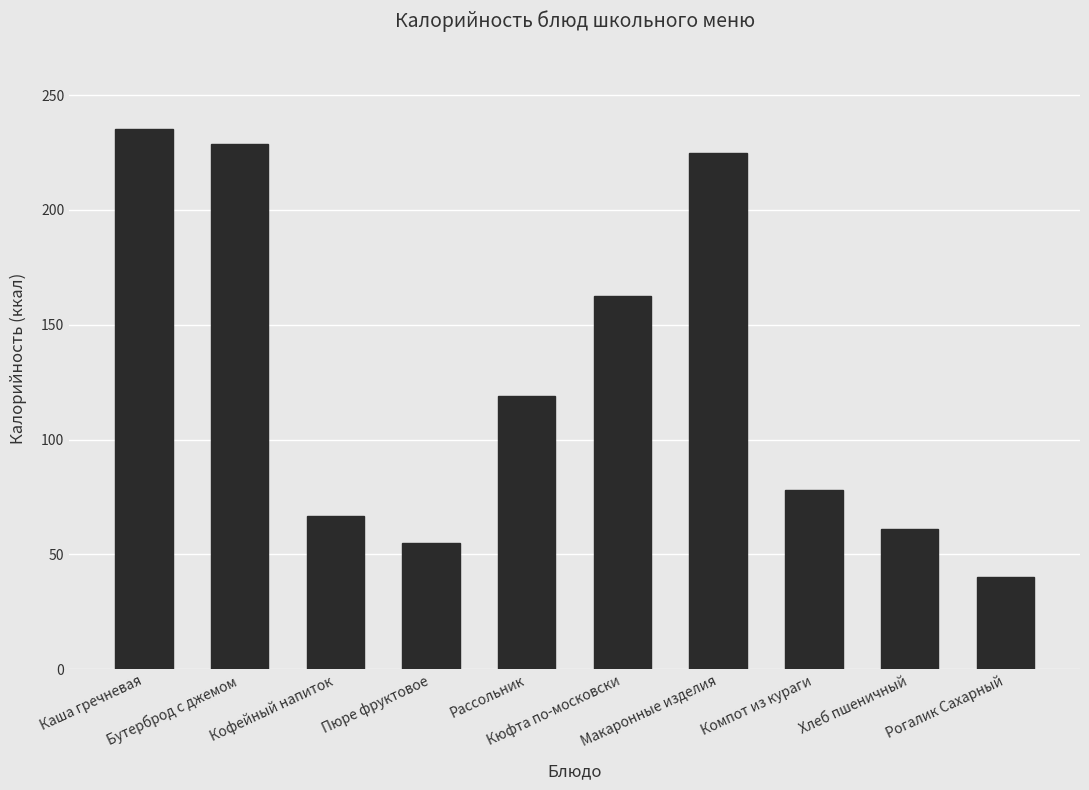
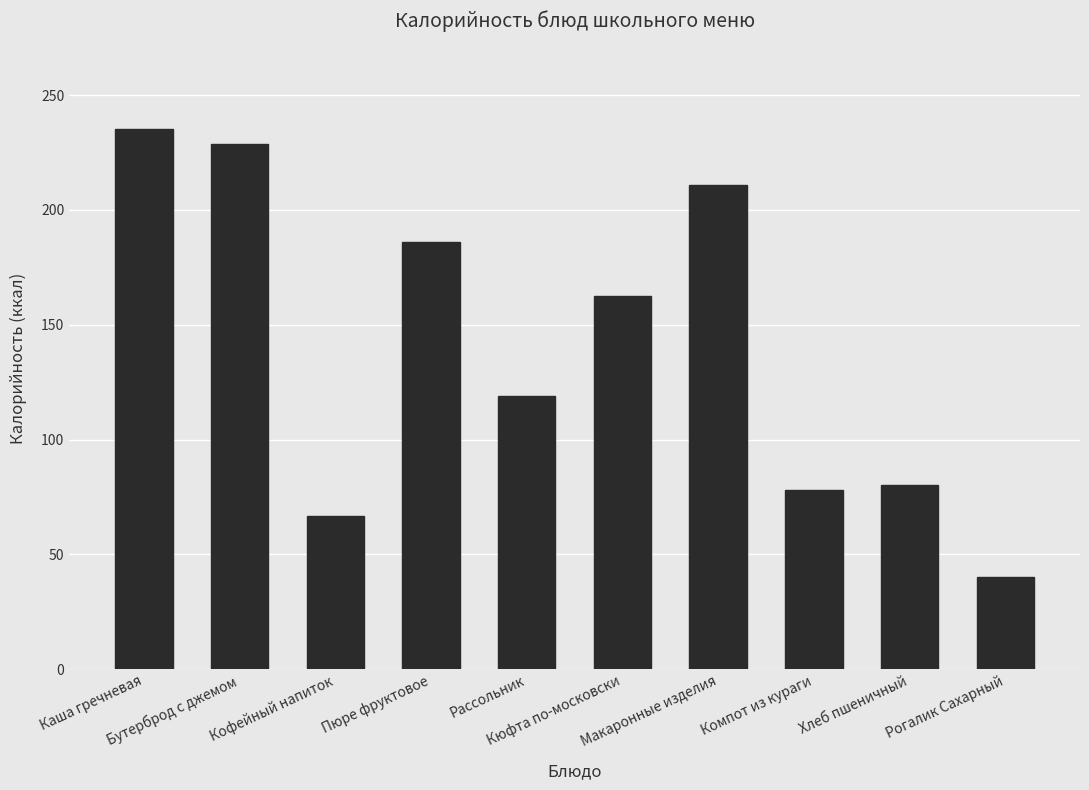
Пюре фруктовое: 55 -> 186
Макаронные изделия: 225 -> 211
Хлеб пшеничный: 61 -> 80
